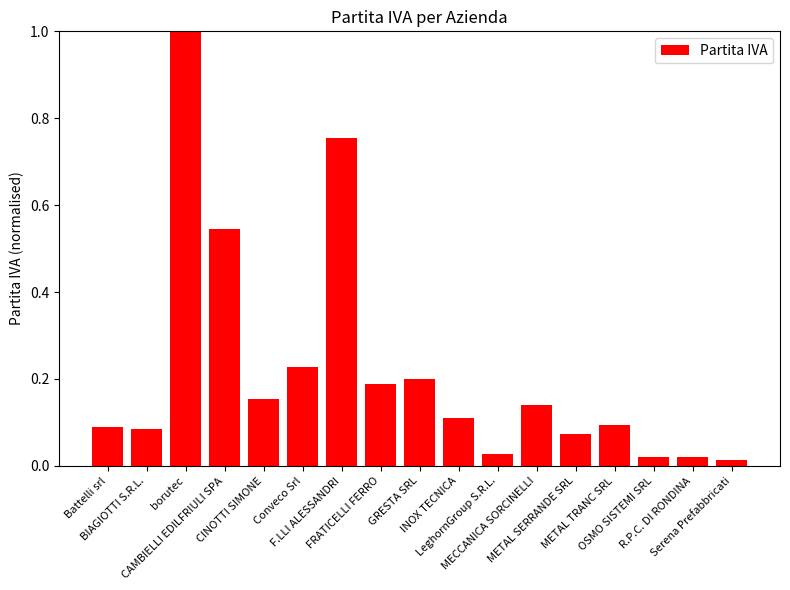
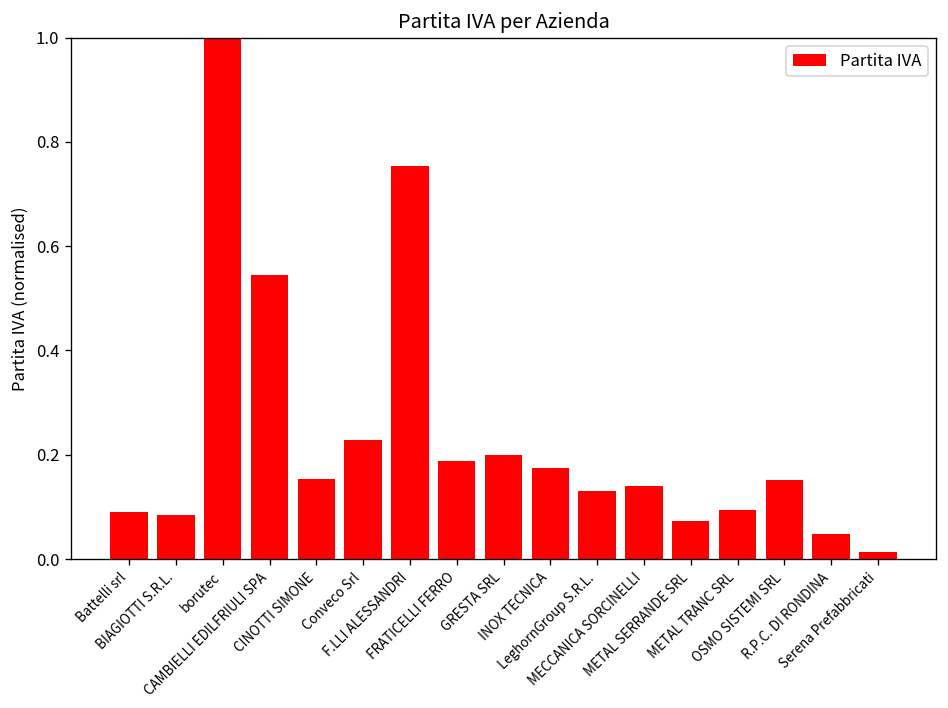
INOX TECNICA: 0.11 -> 0.17
LeghornGroup S.R.L.: 0.03 -> 0.13
OSMO SISTEMI SRL: 0.02 -> 0.15
R.P.C. DI RONDINA: 0.02 -> 0.05
